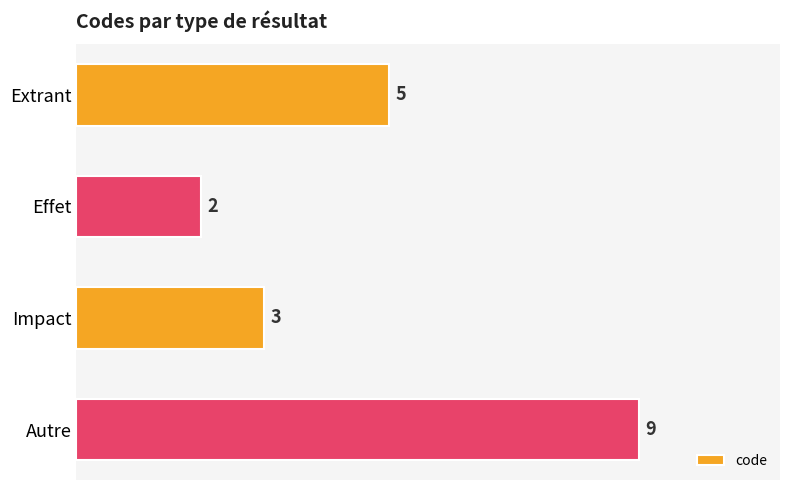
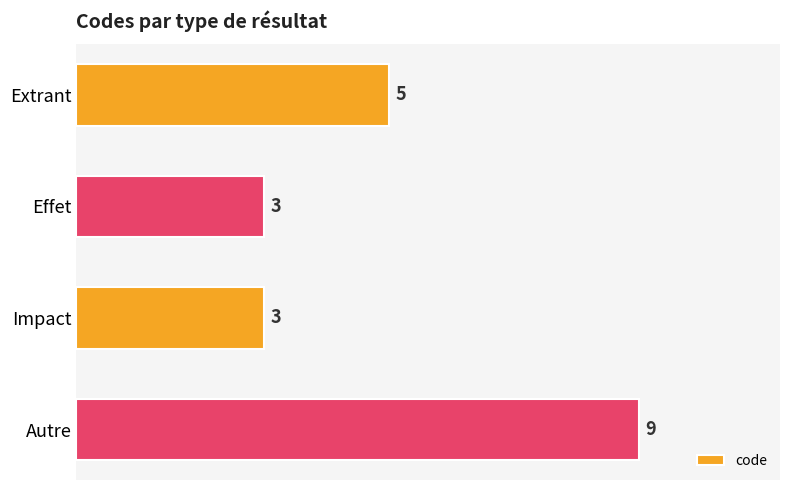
Effet: 2 -> 3
